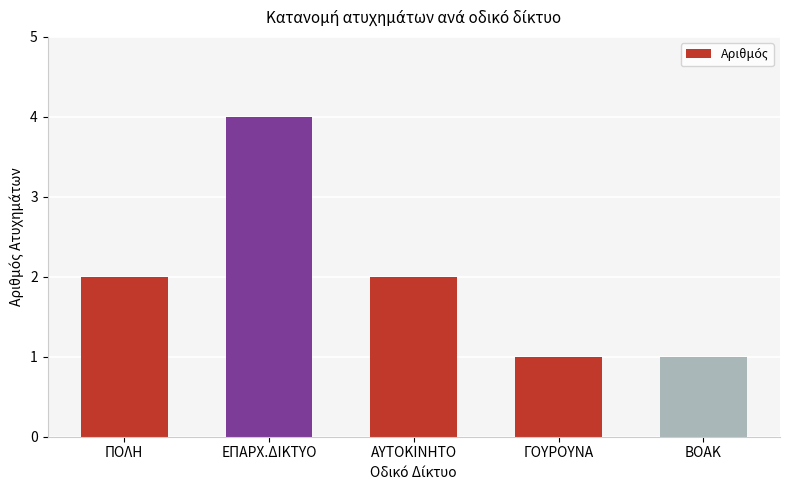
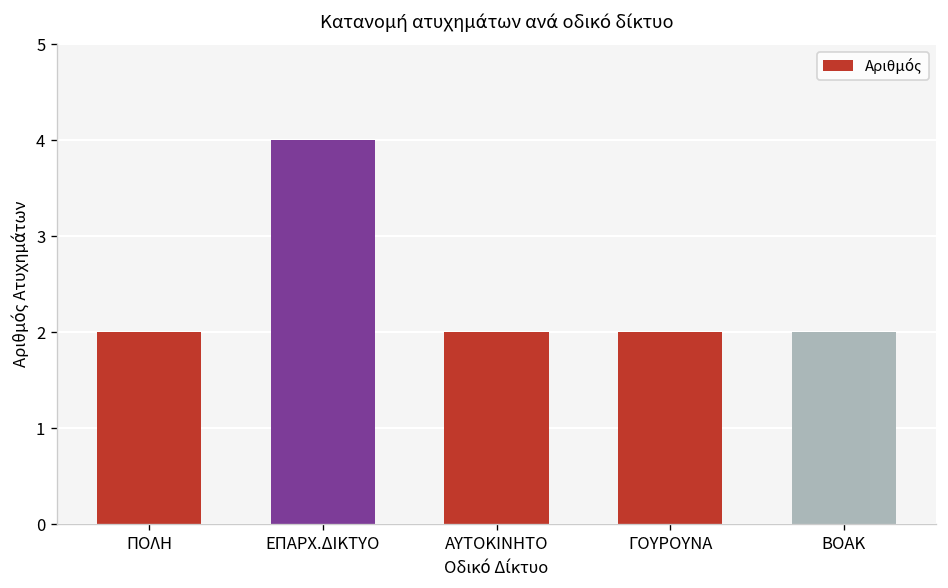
ΓΟΥΡΟΥΝΑ: 1 -> 2
ΒΟΑΚ: 1 -> 2
